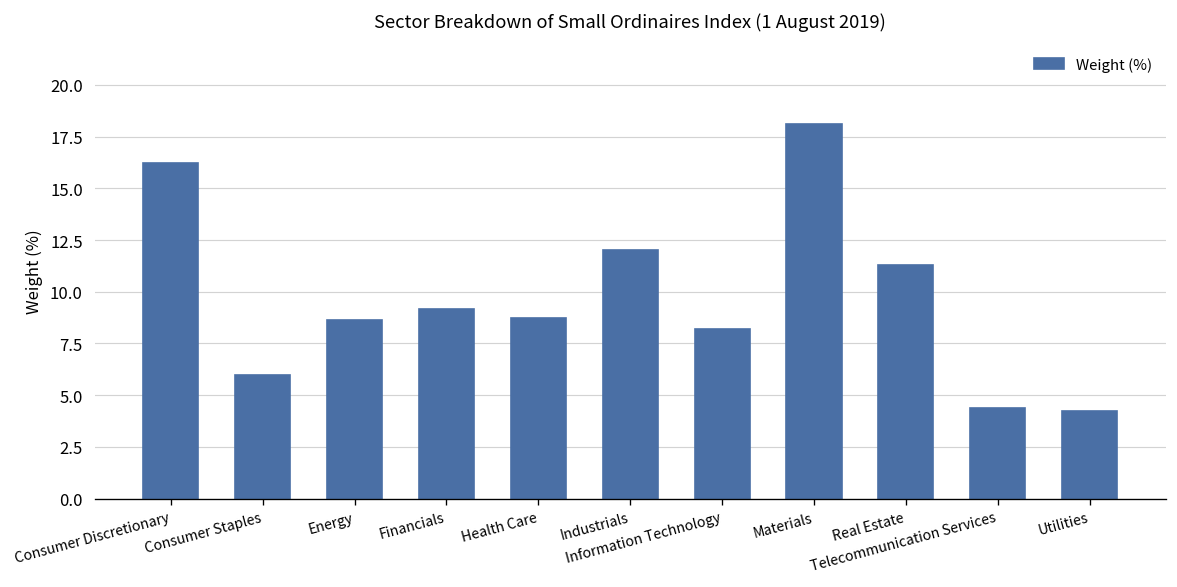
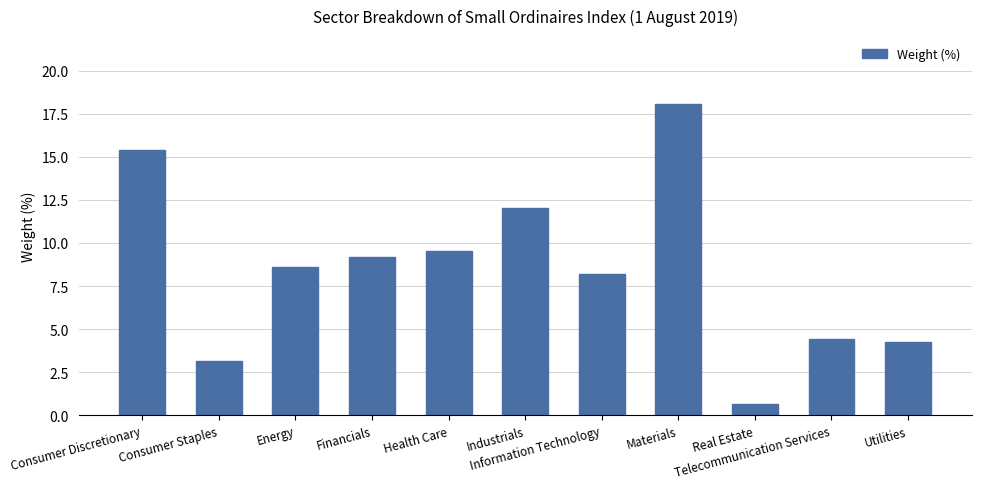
Consumer Discretionary: 16.2 -> 15.4
Consumer Staples: 6.0 -> 3.2
Health Care: 8.8 -> 9.5
Real Estate: 11.3 -> 0.6
